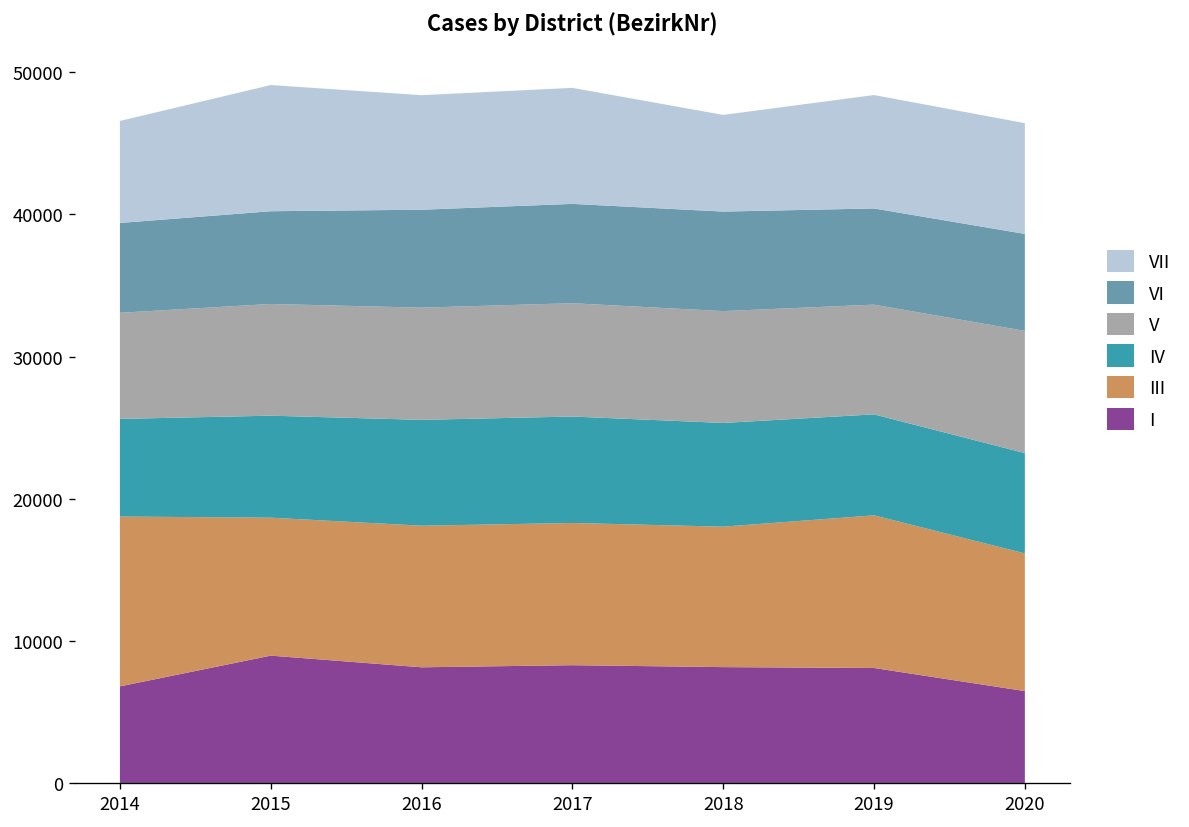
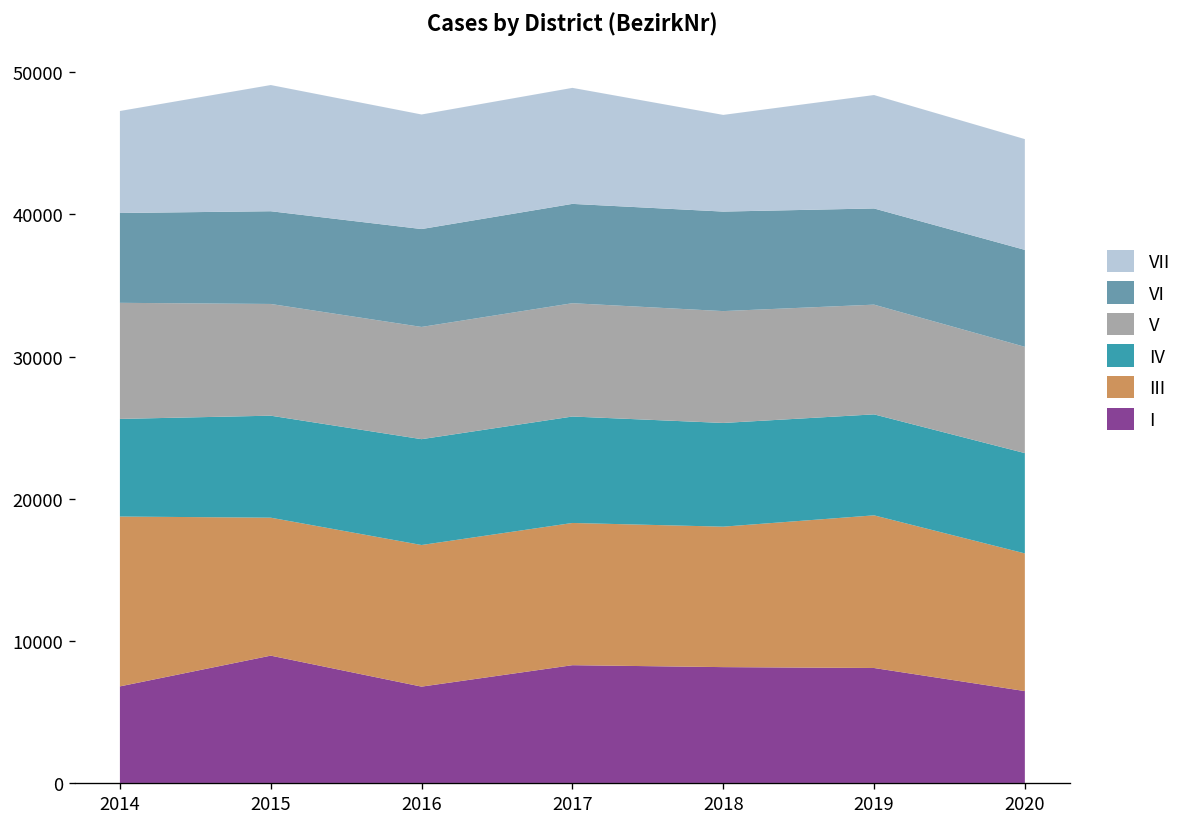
V, 2014: 7500 -> 8200
I, 2016: 8100 -> 6800
V, 2020: 8600 -> 7500
